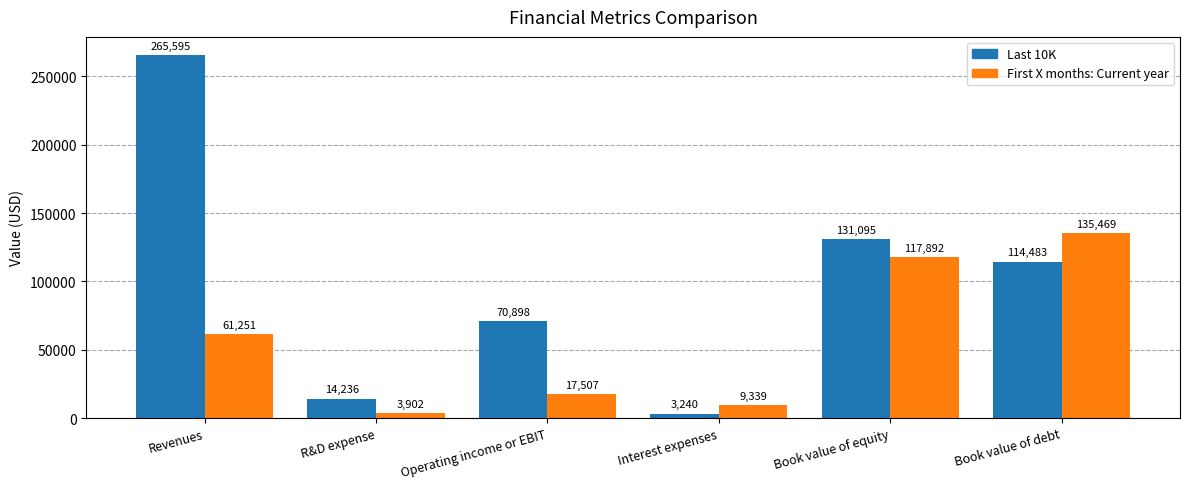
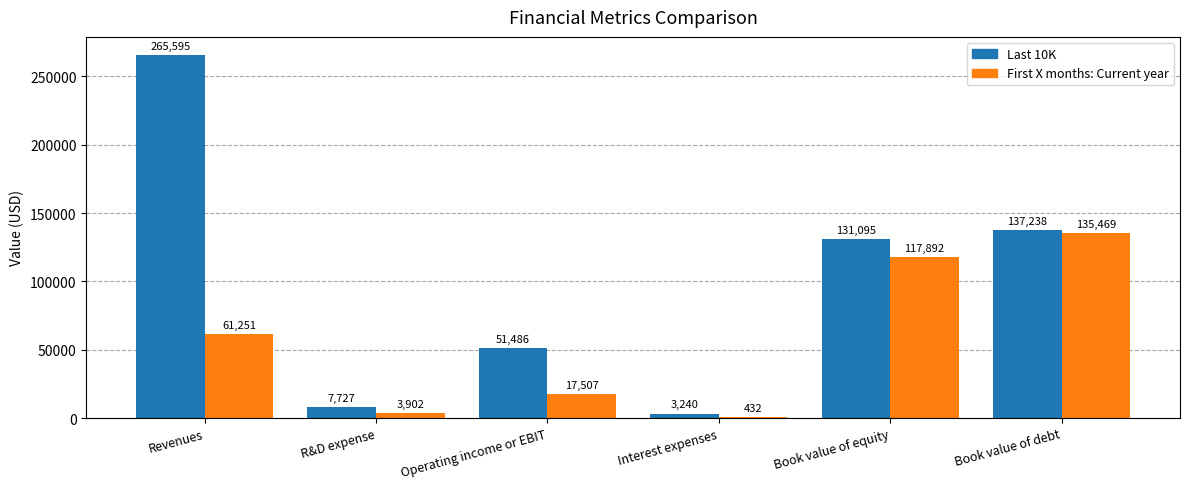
Last 10K, R&D expense: 14,236 -> 7,727
Last 10K, Operating income or EBIT: 70,898 -> 51,486
First X months: Current year, Interest expenses: 9,339 -> 432
Last 10K, Book value of debt: 114,483 -> 137,238
